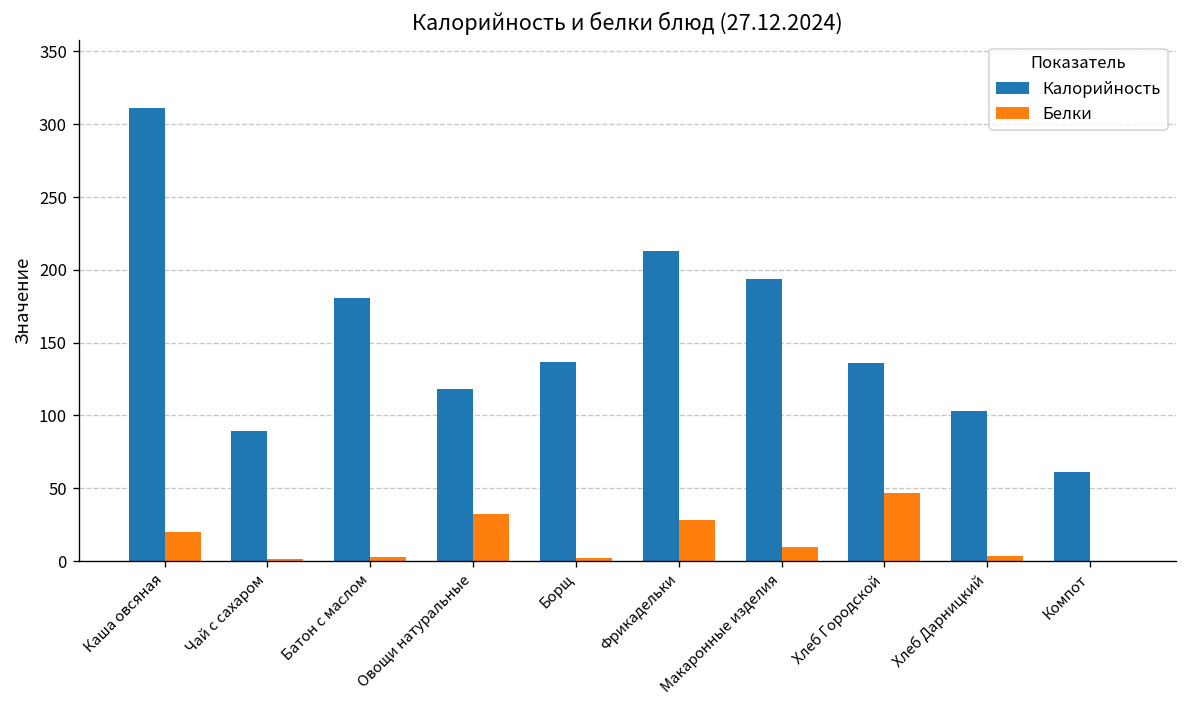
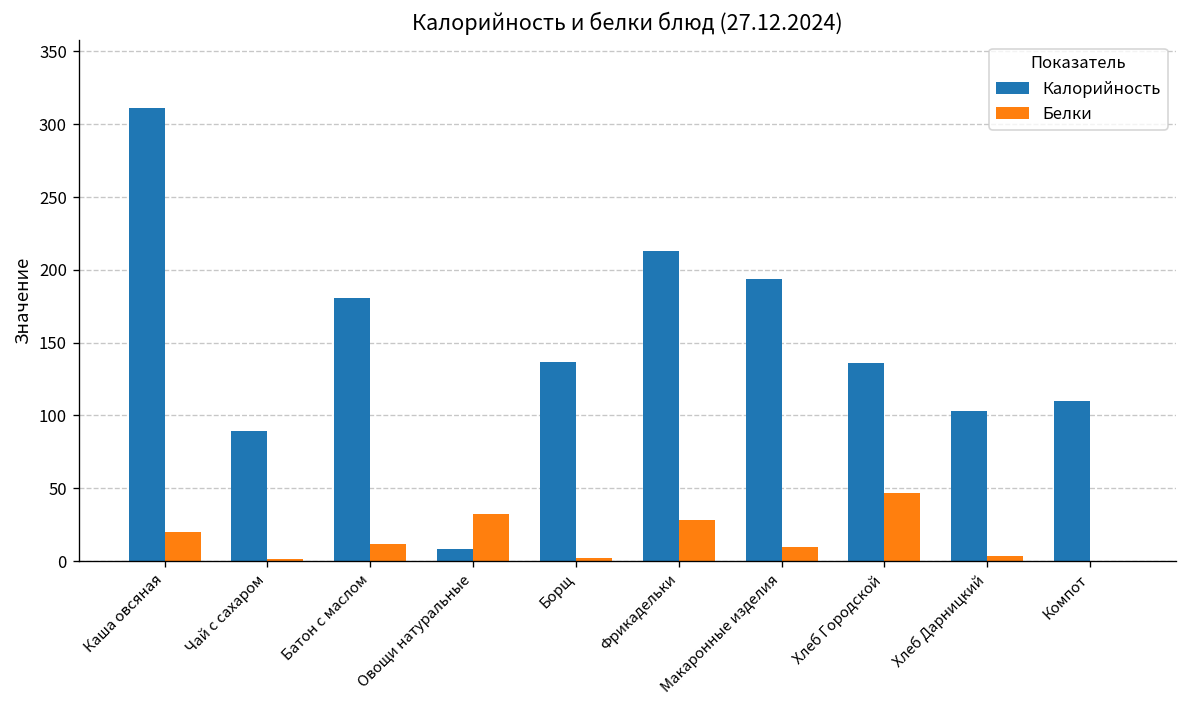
Белки, Батон с маслом: 3 -> 12
Калорийность, Овощи натуральные: 118 -> 8
Калорийность, Компот: 61 -> 110
